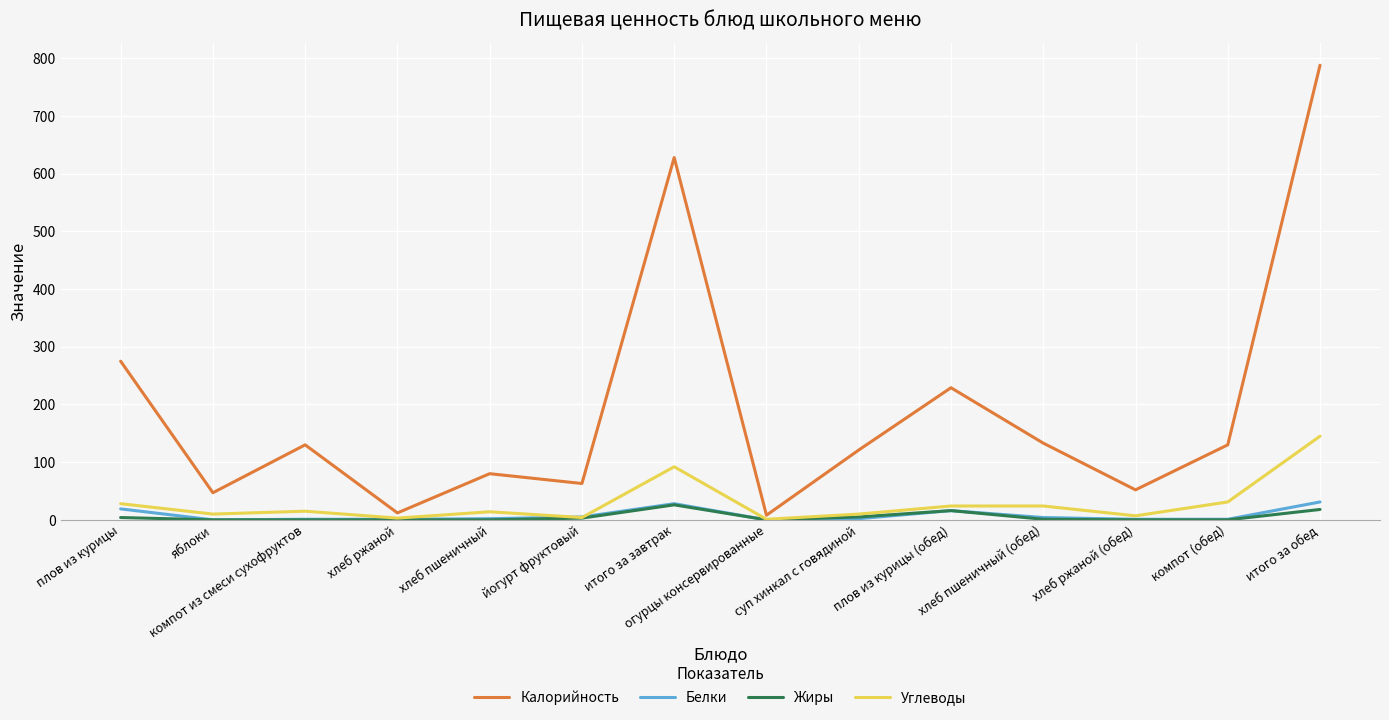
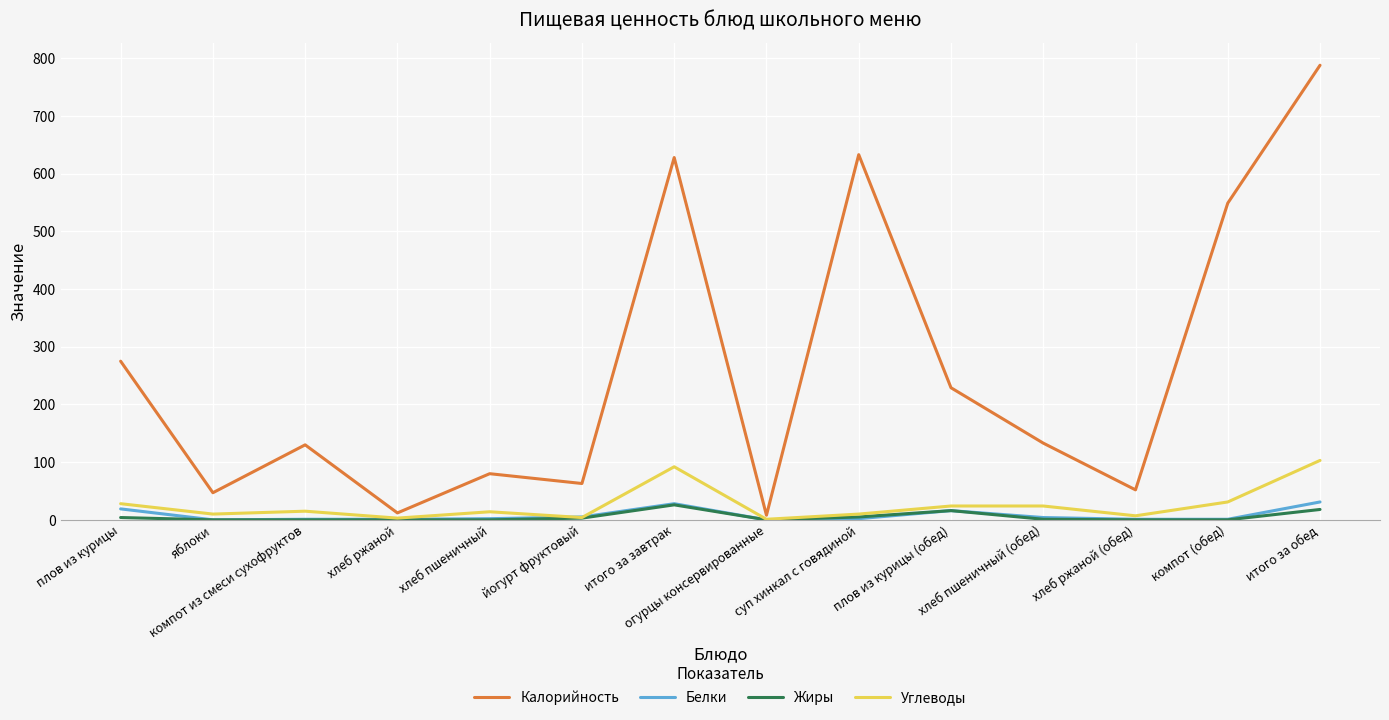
Калорийность, суп хинкал с говядиной: 120 -> 630
Калорийность, компот (обед): 130 -> 550
Углеводы, итого за обед: 150 -> 100
